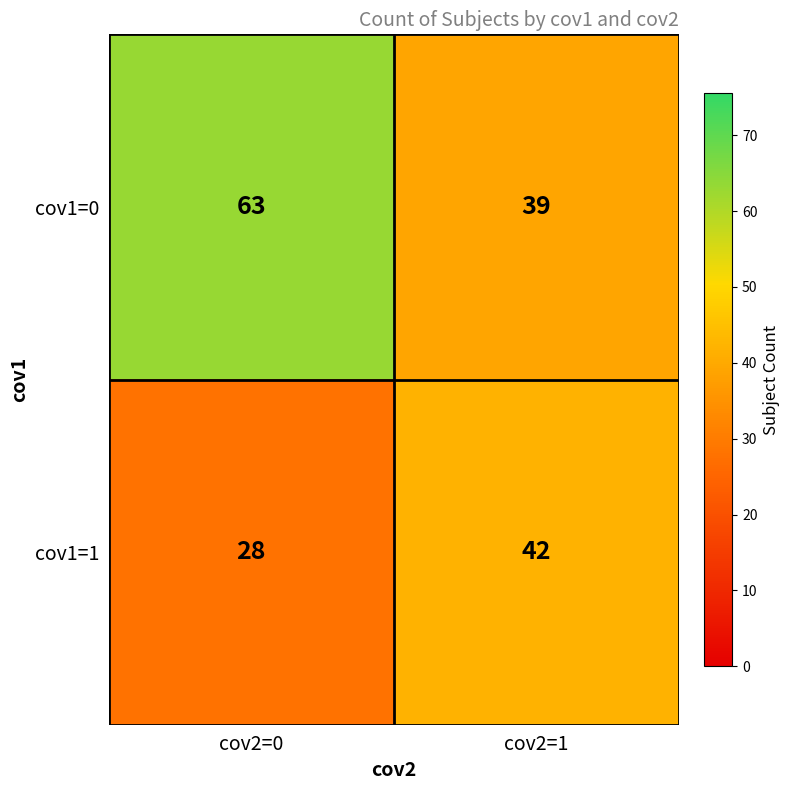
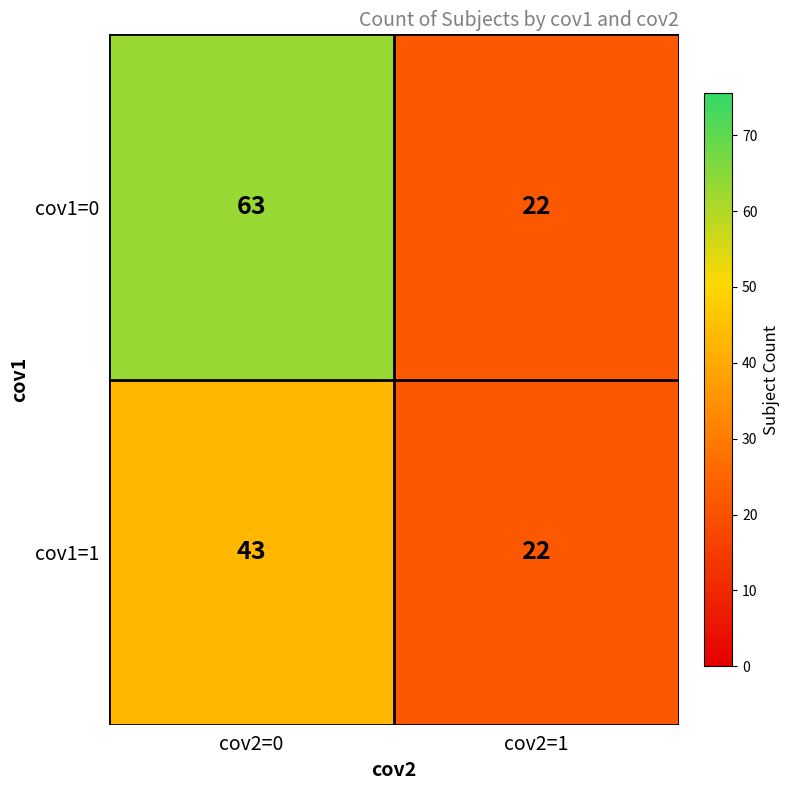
cov1=0, cov2=1: 39 -> 22
cov1=1, cov2=0: 28 -> 43
cov1=1, cov2=1: 42 -> 22
